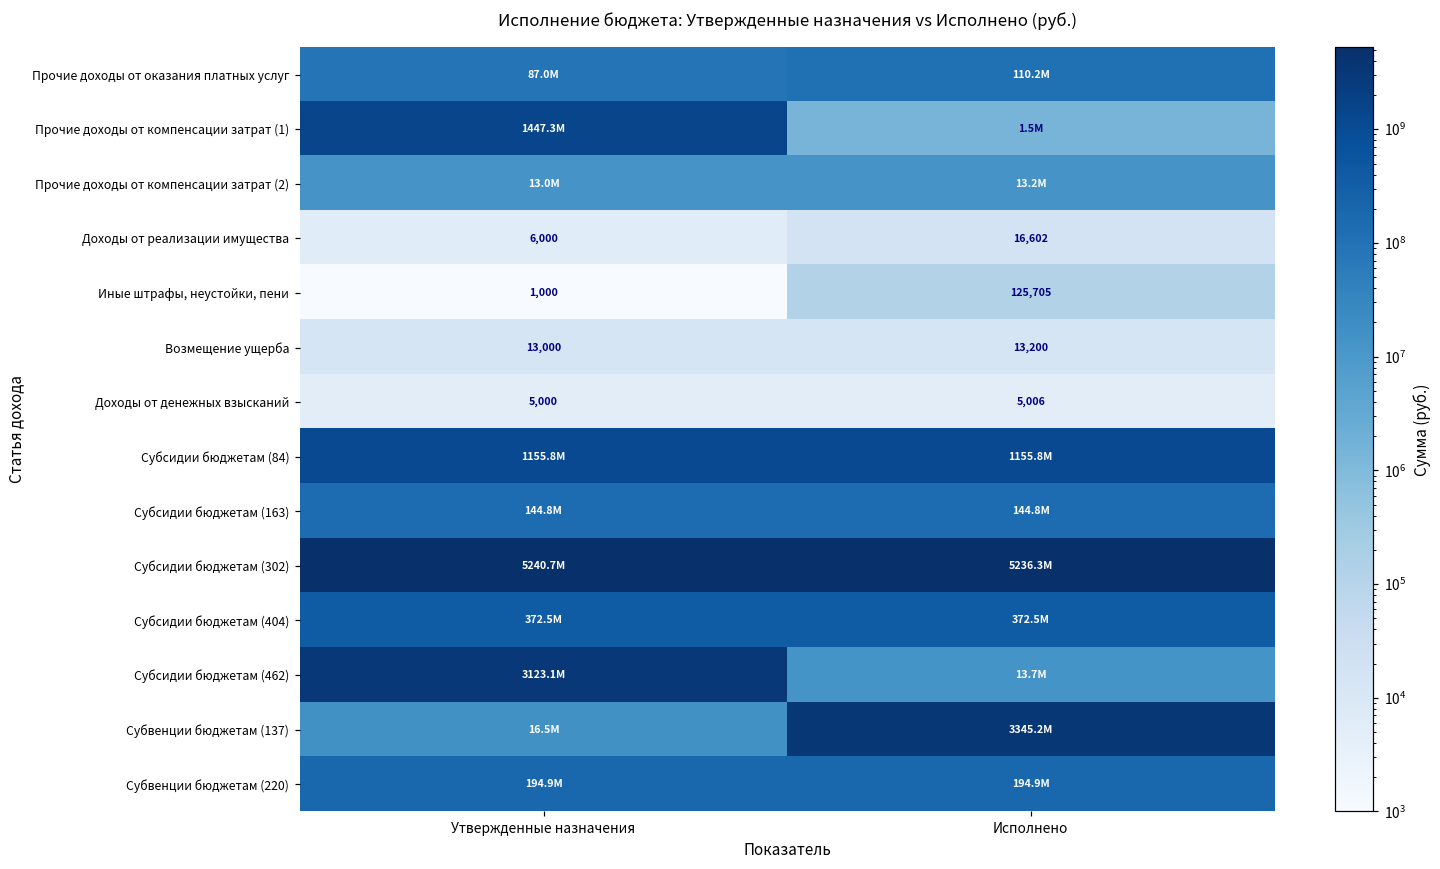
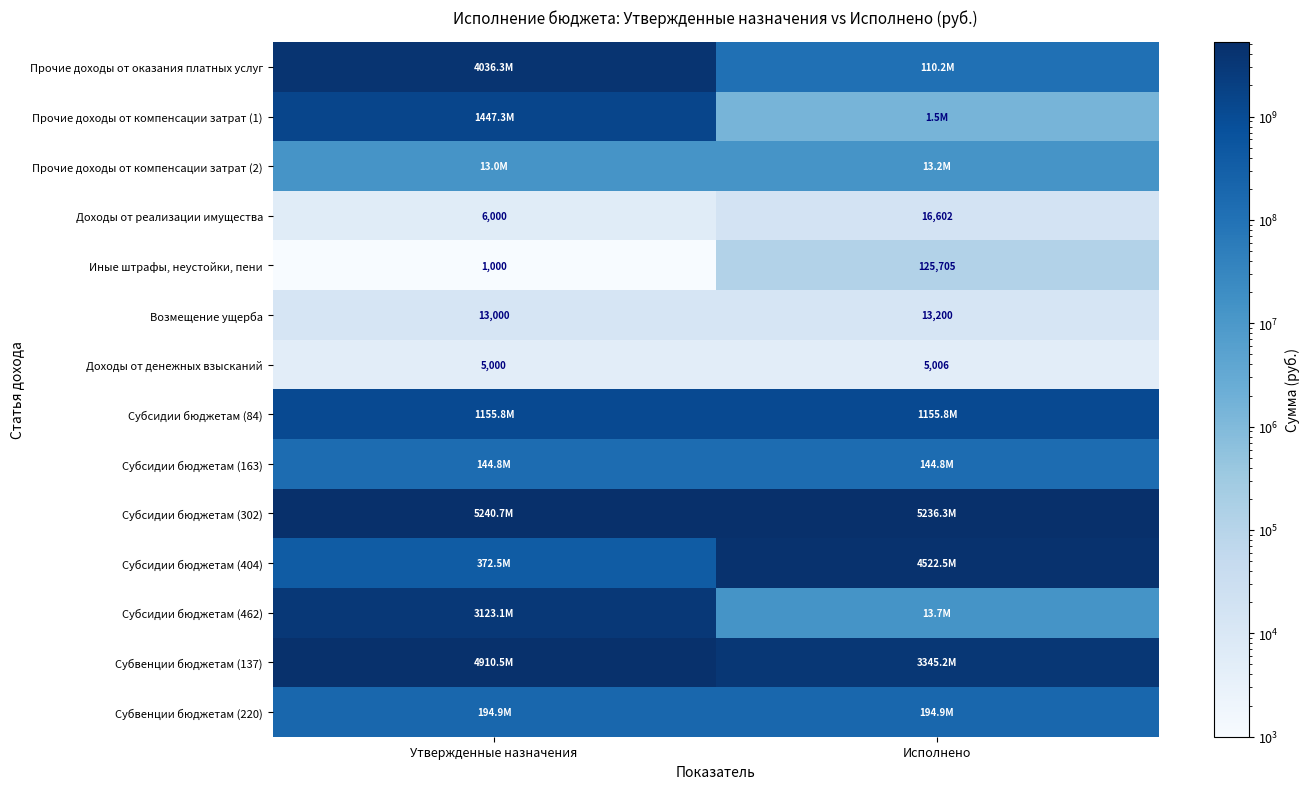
Прочие доходы от оказания платных услуг, Утвержденные назначения: 87.0M -> 4036.3M
Субсидии бюджетам (404), Исполнено: 372.5M -> 4522.5M
Субвенции бюджетам (137), Утвержденные назначения: 16.5M -> 4910.5M
